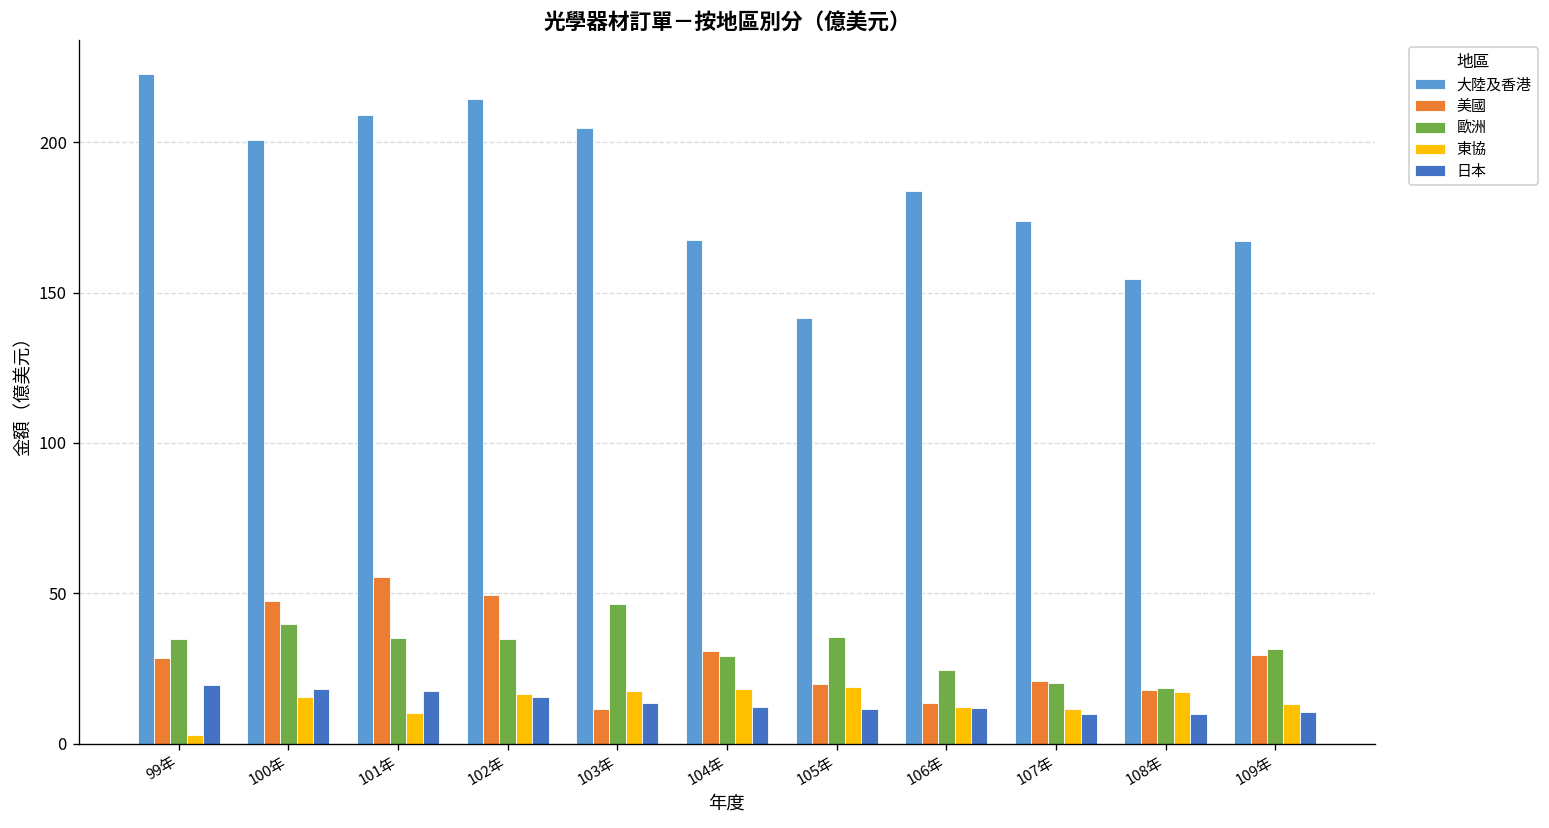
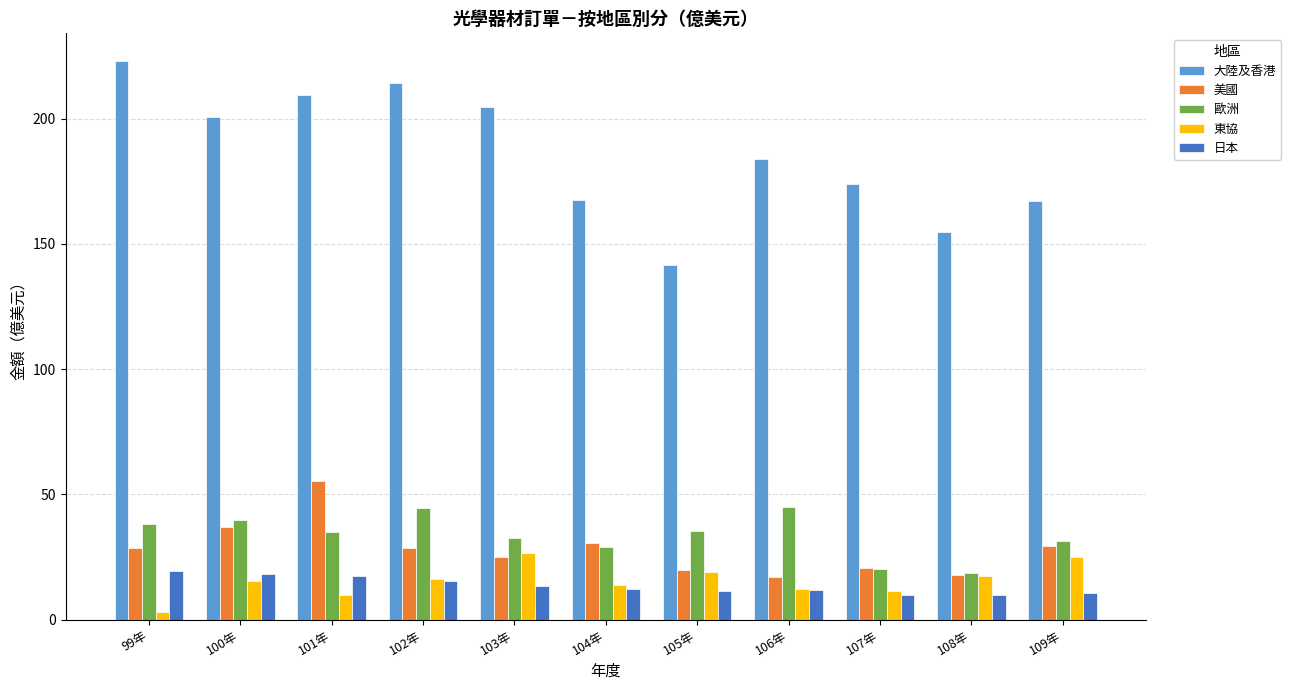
歐洲, 99年: 35 -> 38
美國, 100年: 47 -> 37
美國, 102年: 49 -> 29
歐洲, 102年: 35 -> 45
美國, 103年: 12 -> 25
歐洲, 103年: 46 -> 33
東協, 103年: 18 -> 27
東協, 104年: 18 -> 14
美國, 106年: 14 -> 17
歐洲, 106年: 25 -> 45
東協, 109年: 13 -> 25
